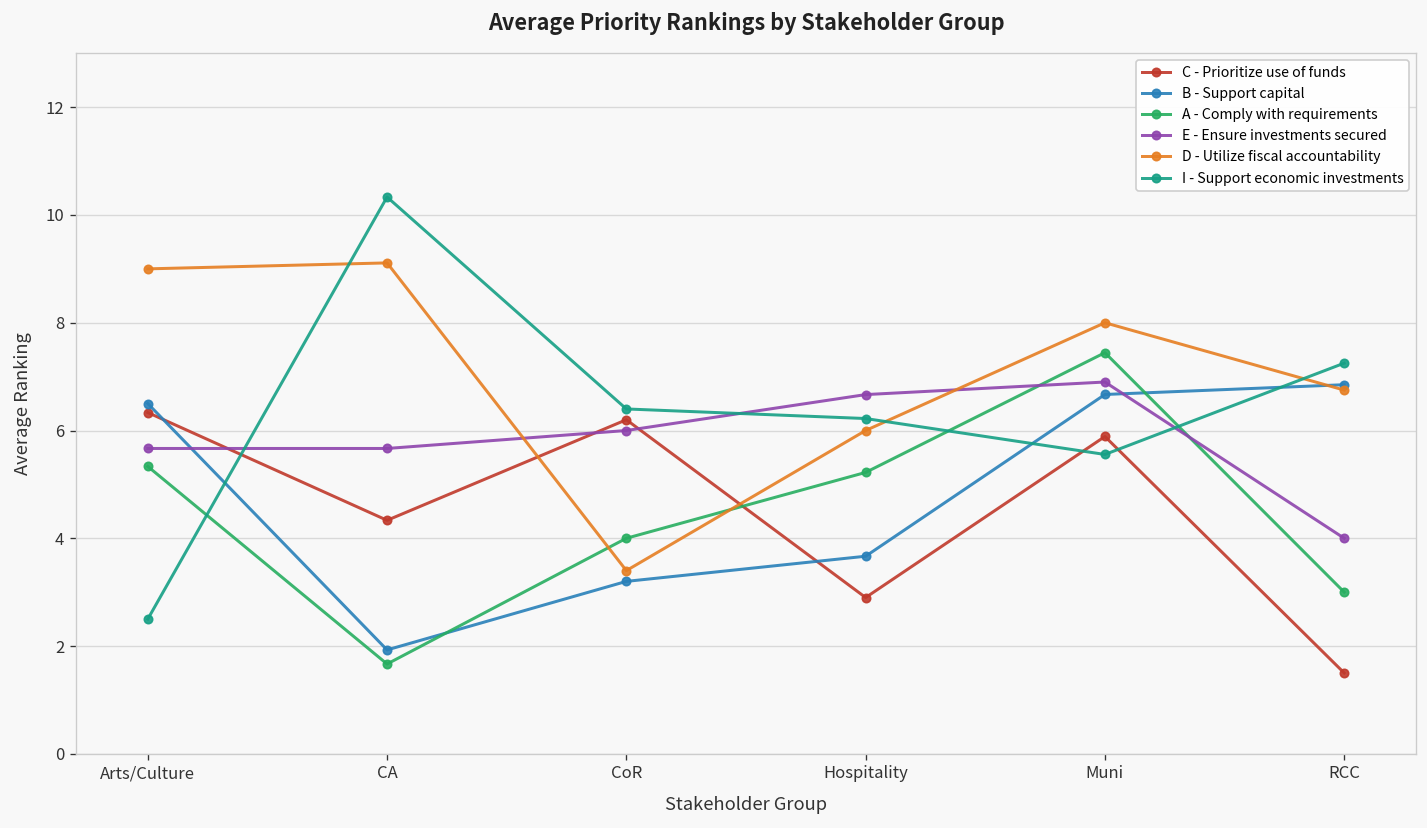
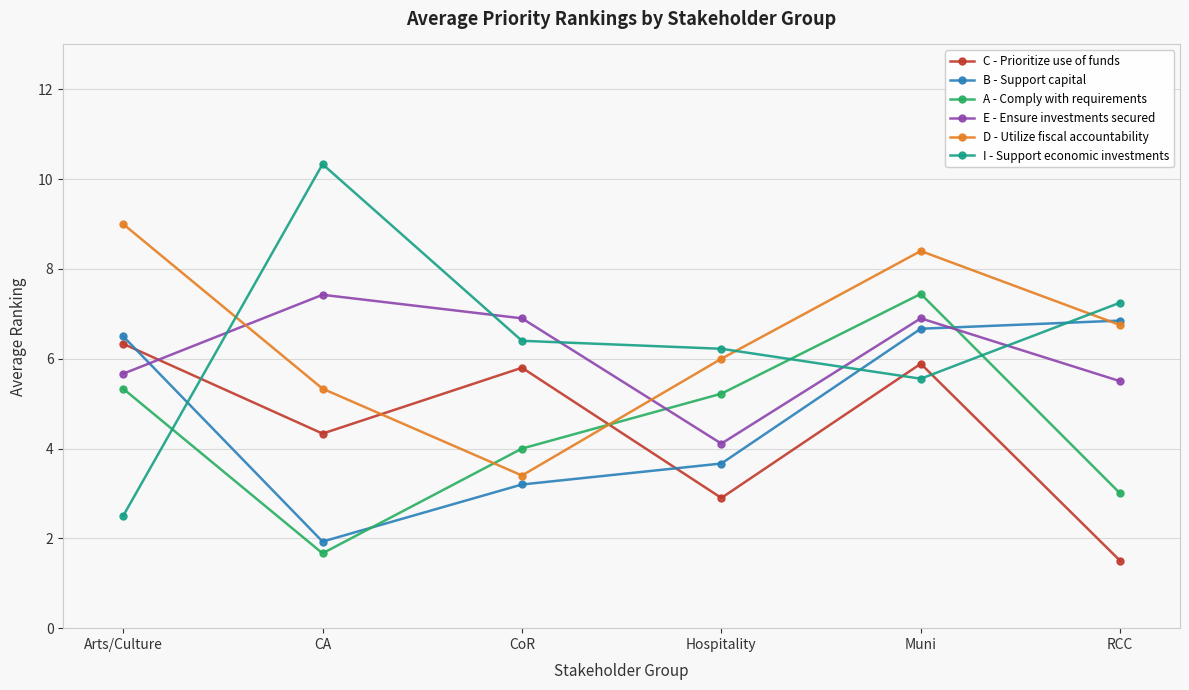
E - Ensure investments secured, CA: 5.7 -> 7.4
D - Utilize fiscal accountability, CA: 9.1 -> 5.3
C - Prioritize use of funds, CoR: 6.2 -> 5.8
E - Ensure investments secured, CoR: 6.0 -> 6.9
E - Ensure investments secured, Hospitality: 6.7 -> 4.1
D - Utilize fiscal accountability, Muni: 8.0 -> 8.4
E - Ensure investments secured, RCC: 4.0 -> 5.5
